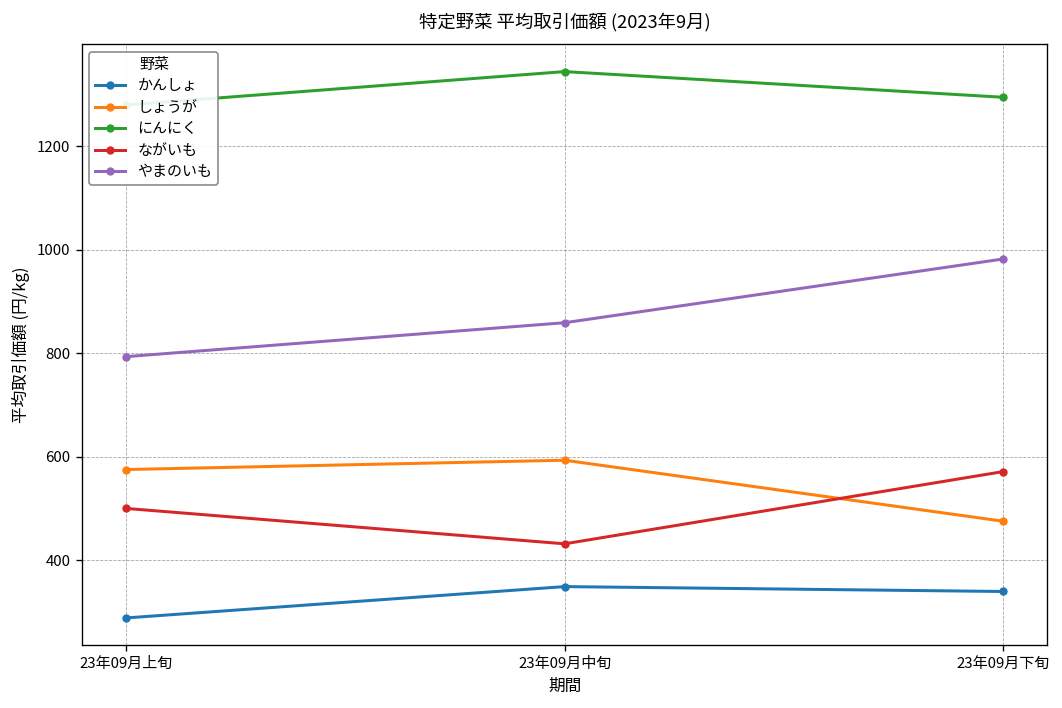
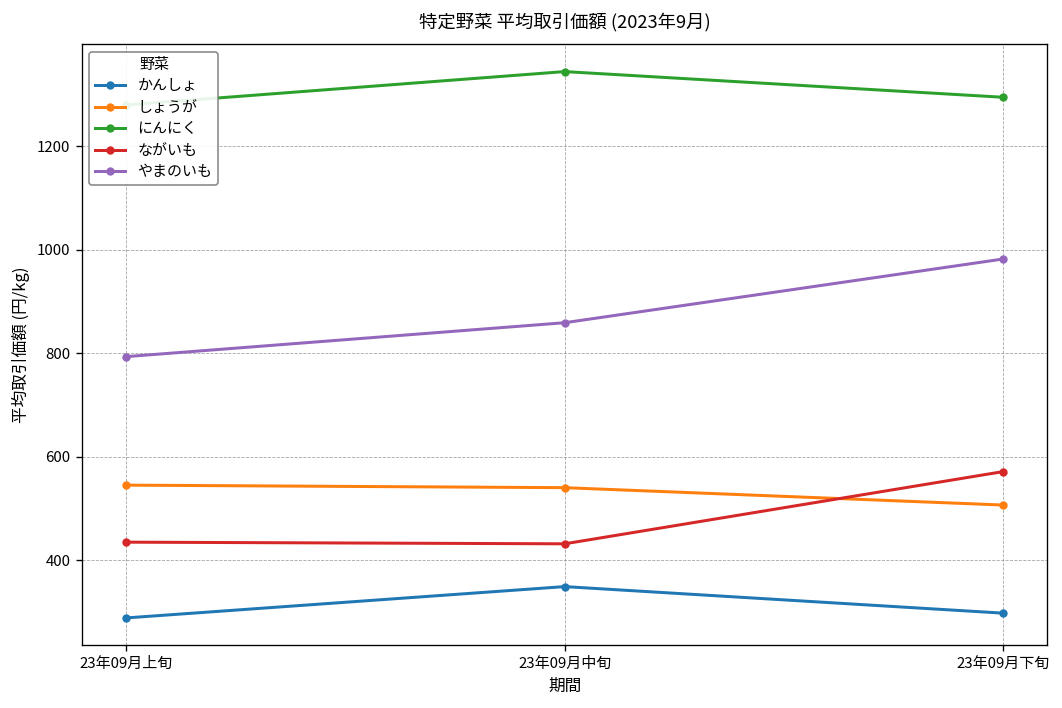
しょうが, 23年09月上旬: 580 -> 550
ながいも, 23年09月上旬: 500 -> 430
しょうが, 23年09月中旬: 590 -> 540
かんしょ, 23年09月下旬: 340 -> 300
しょうが, 23年09月下旬: 480 -> 510
